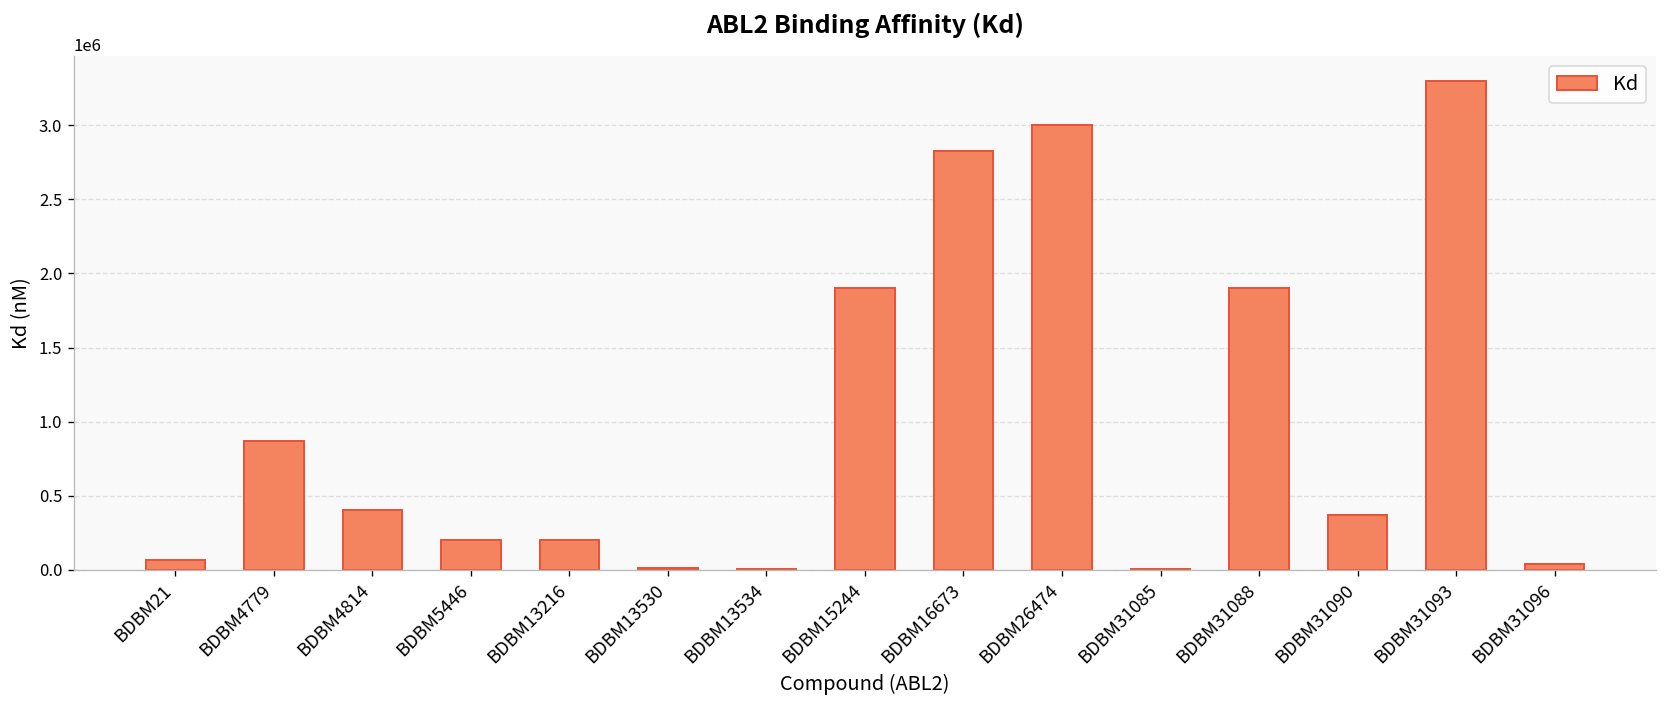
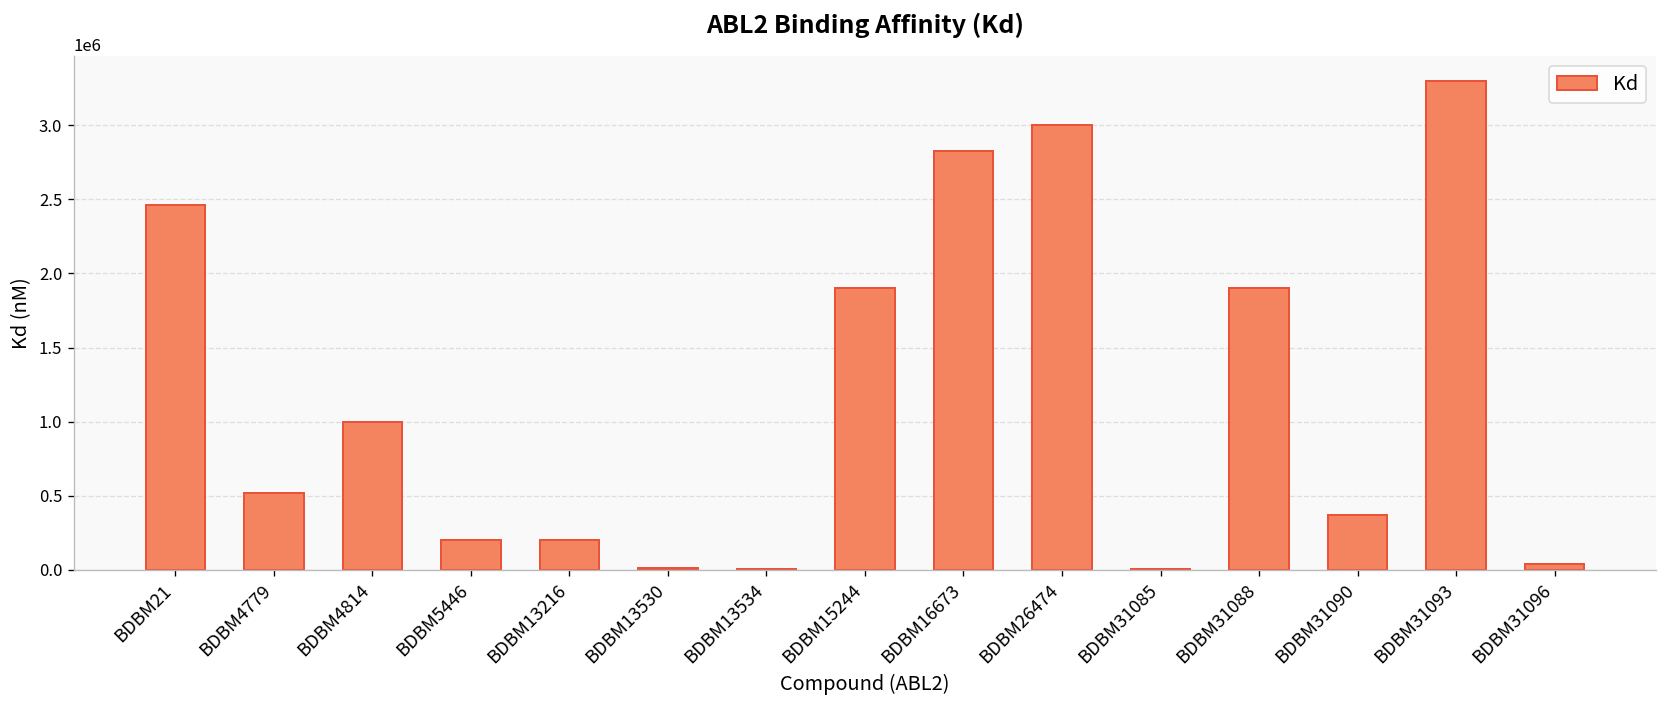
BDBM21: 70000 -> 2460000
BDBM4779: 870000 -> 520000
BDBM4814: 400000 -> 1000000
